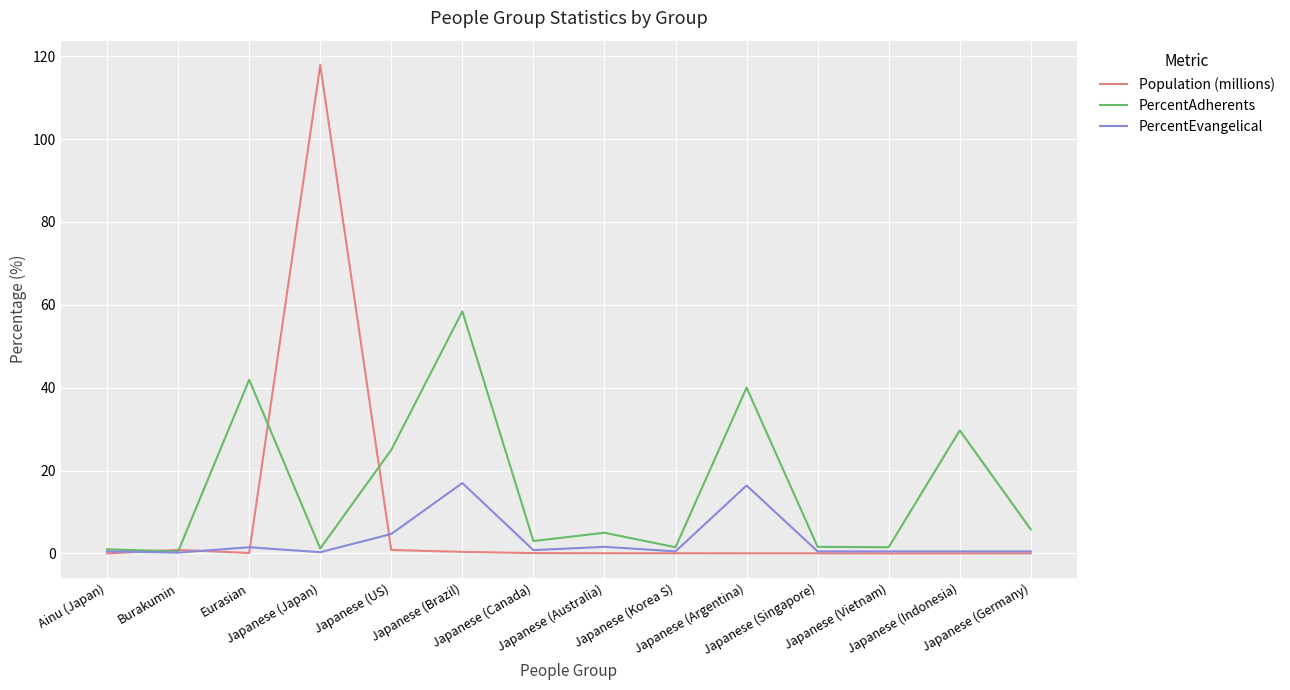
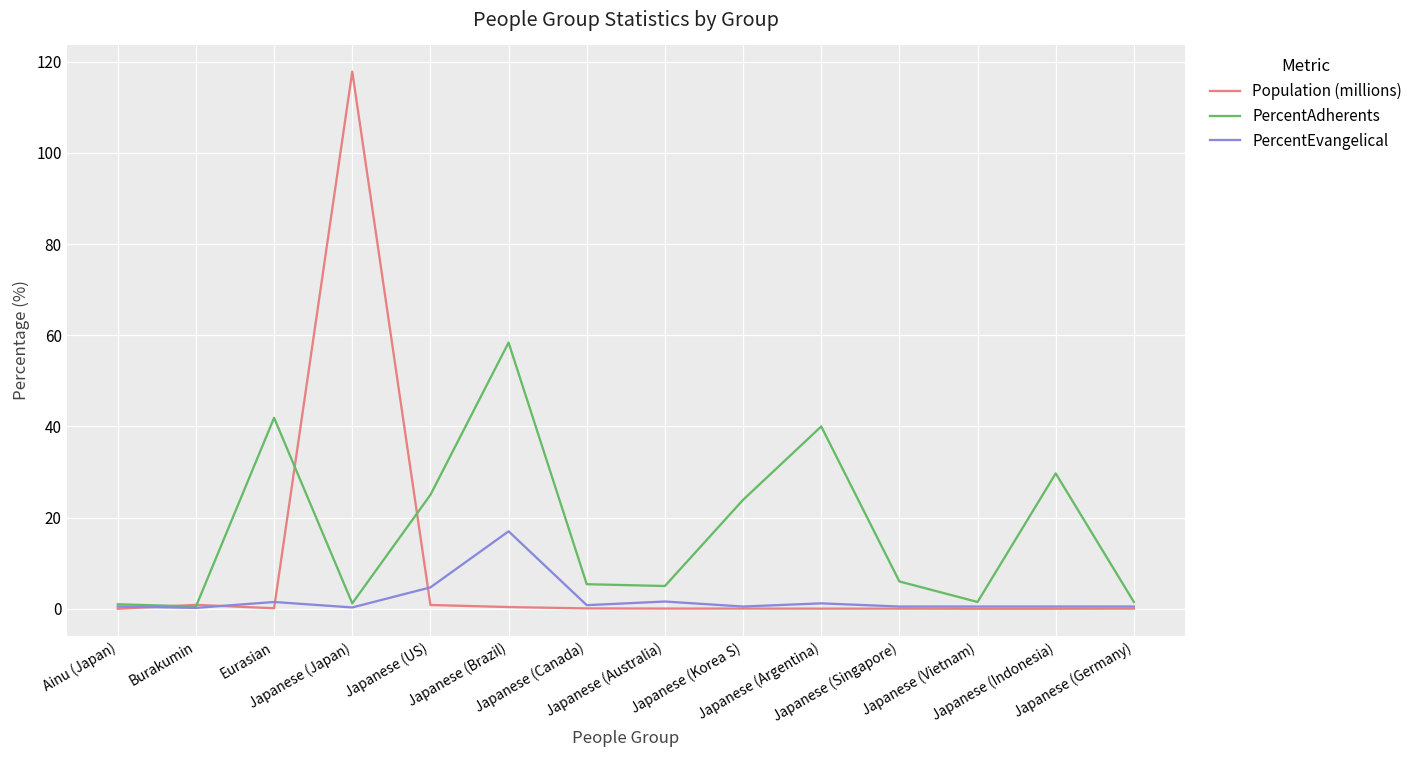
PercentAdherents, Japanese (Canada): 3 -> 5
PercentAdherents, Japanese (Korea S): 2 -> 24
PercentEvangelical, Japanese (Argentina): 16 -> 1
PercentAdherents, Japanese (Singapore): 2 -> 6
PercentAdherents, Japanese (Germany): 6 -> 2
